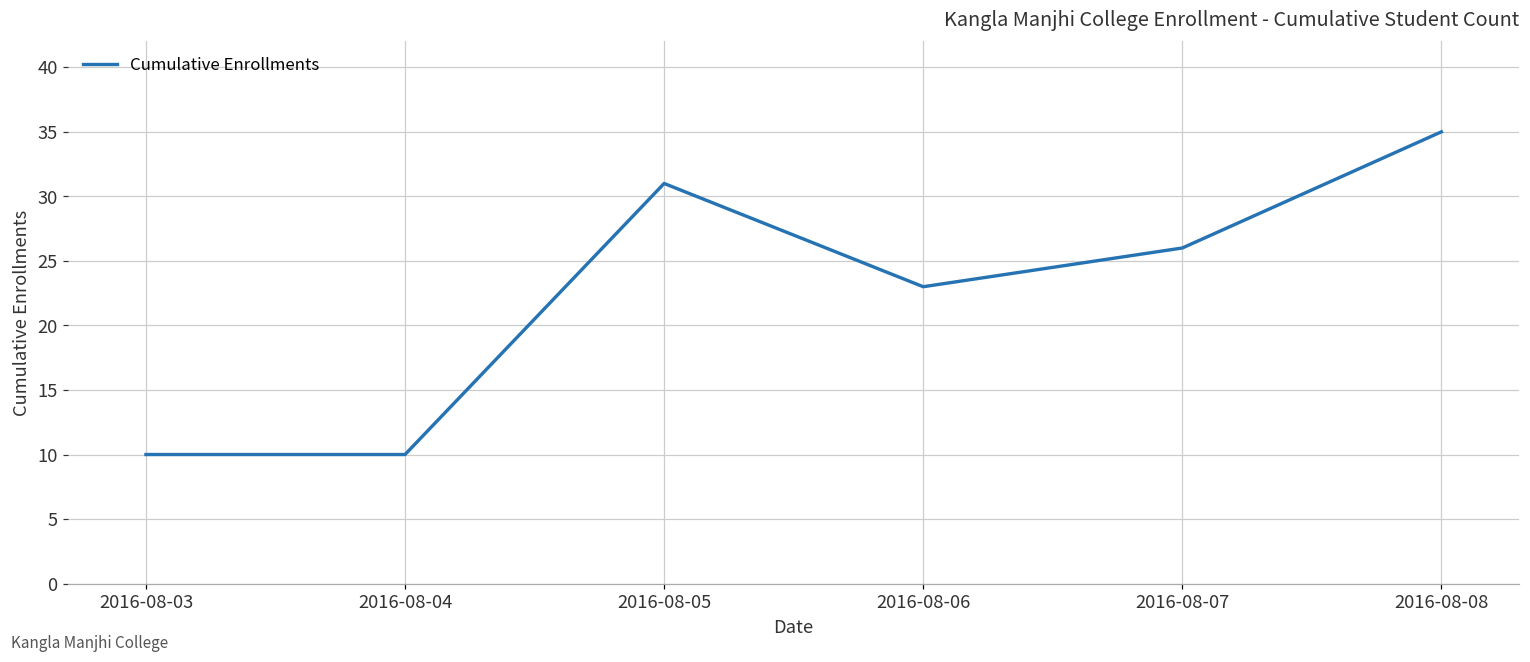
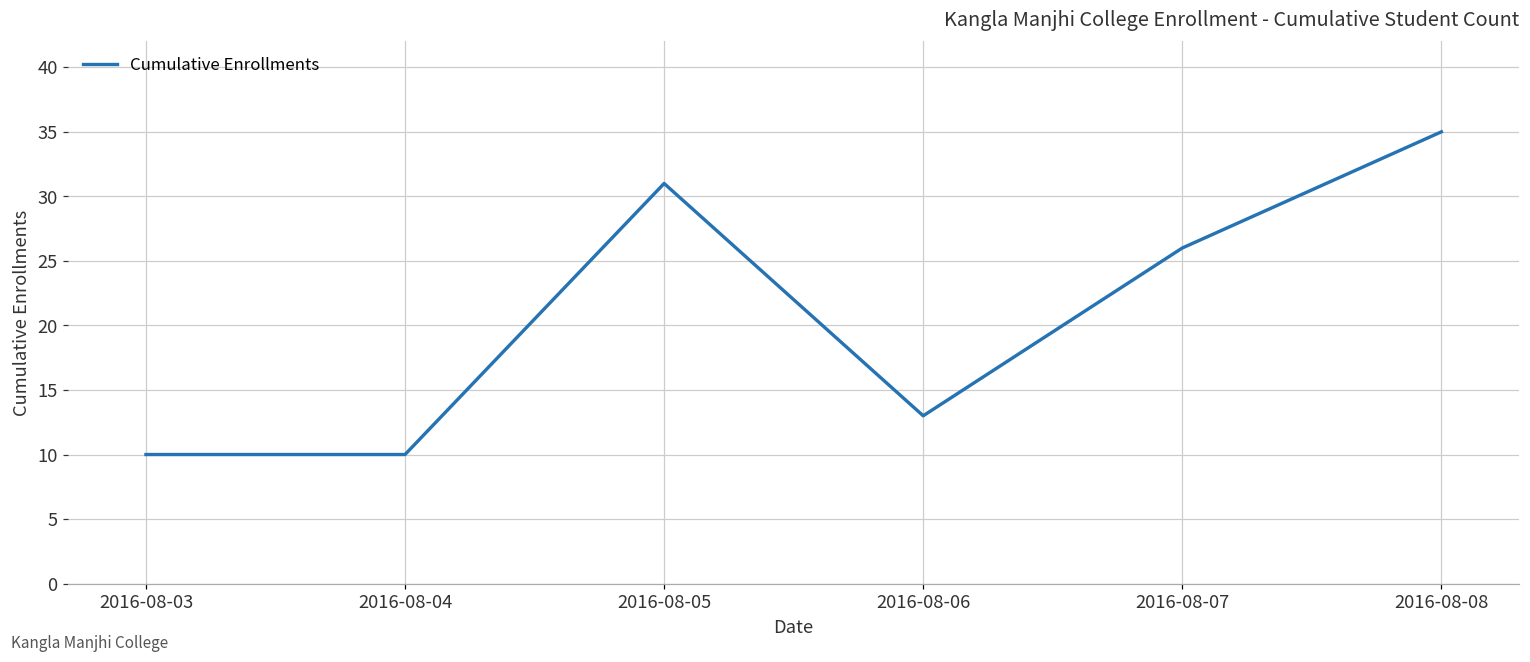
2016-08-06: 23 -> 13
